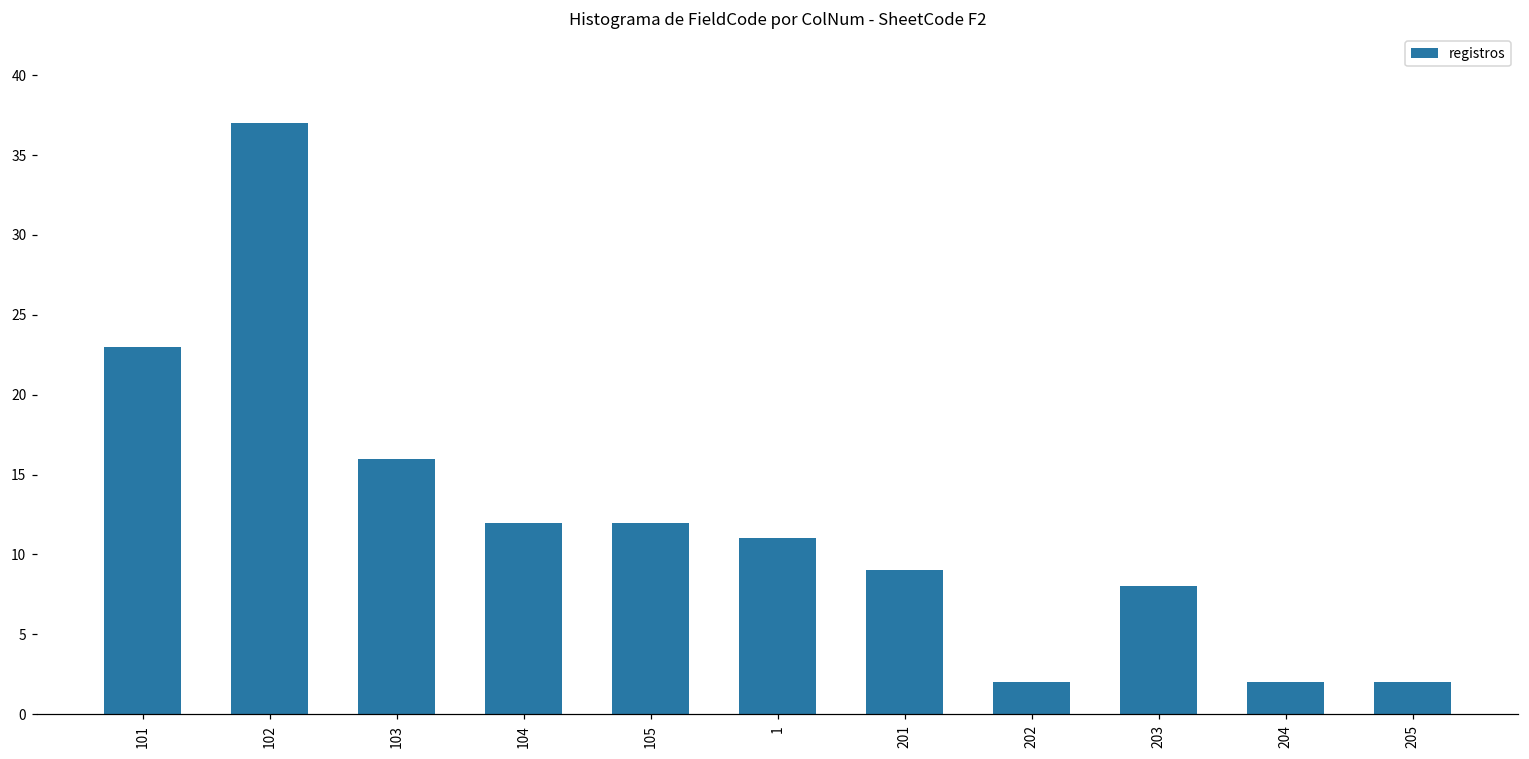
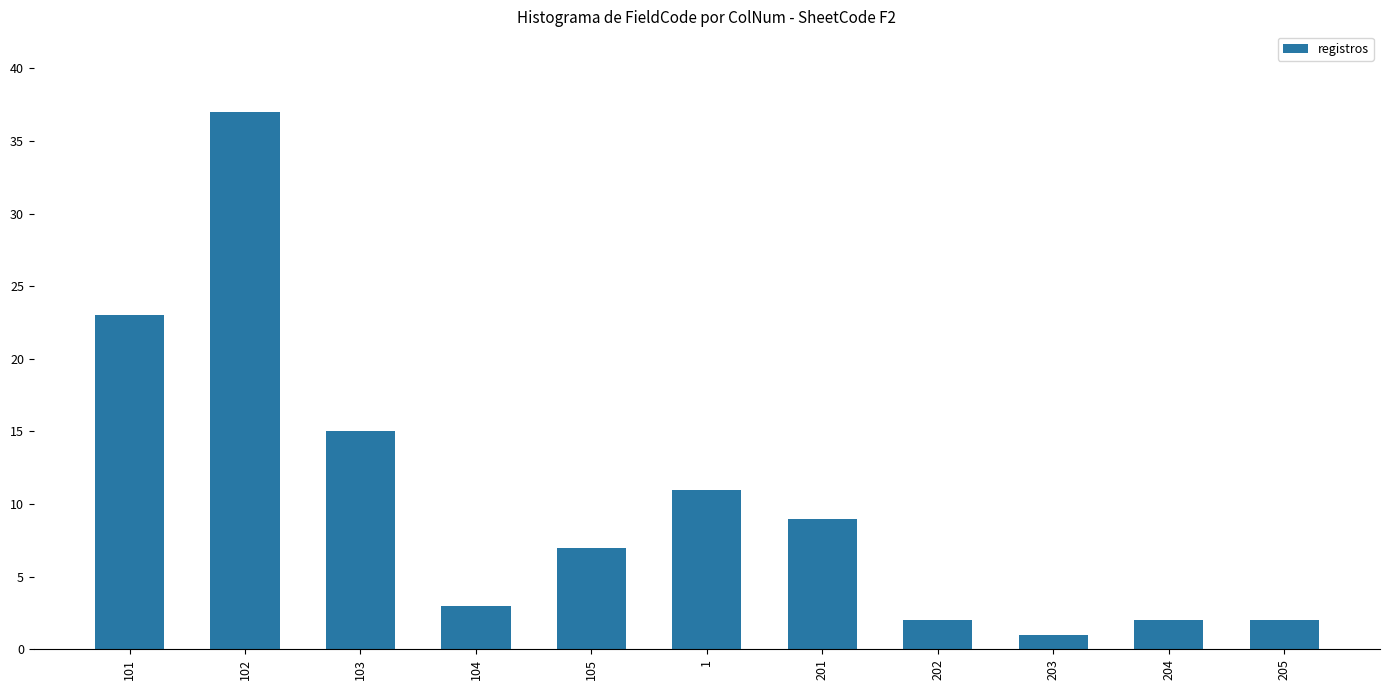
103: 16 -> 15
104: 12 -> 3
105: 12 -> 7
203: 8 -> 1
